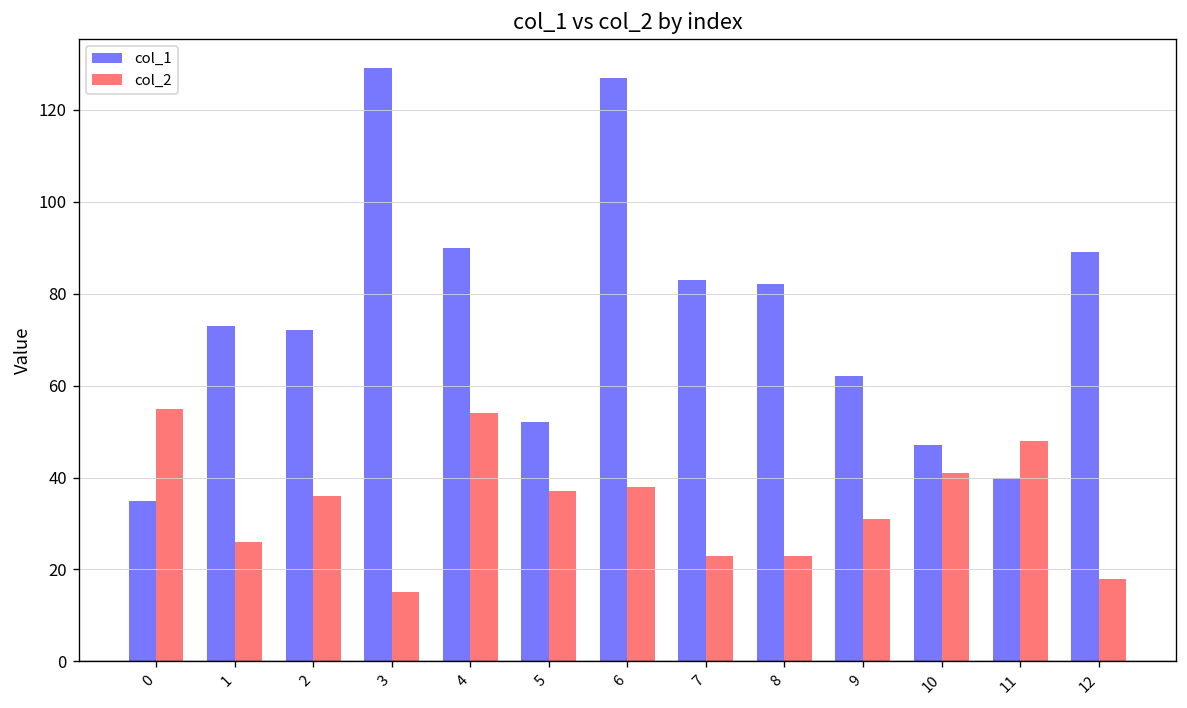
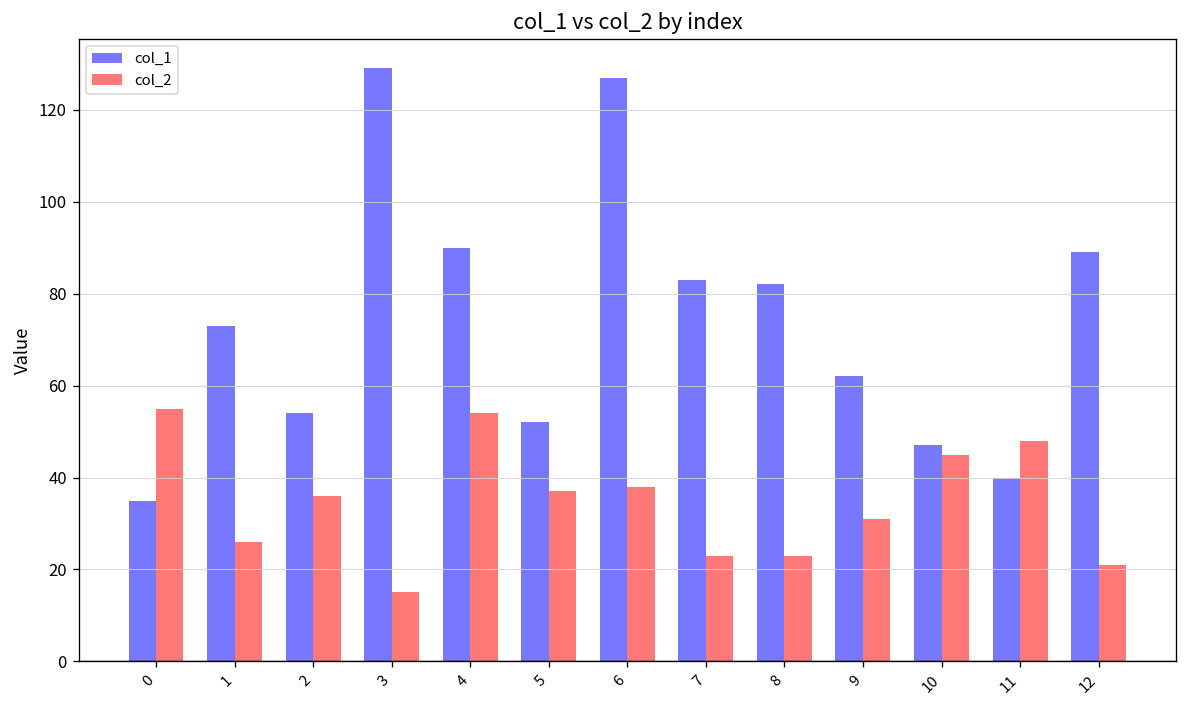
col_1, 2: 72 -> 54
col_2, 10: 41 -> 45
col_2, 12: 18 -> 21
